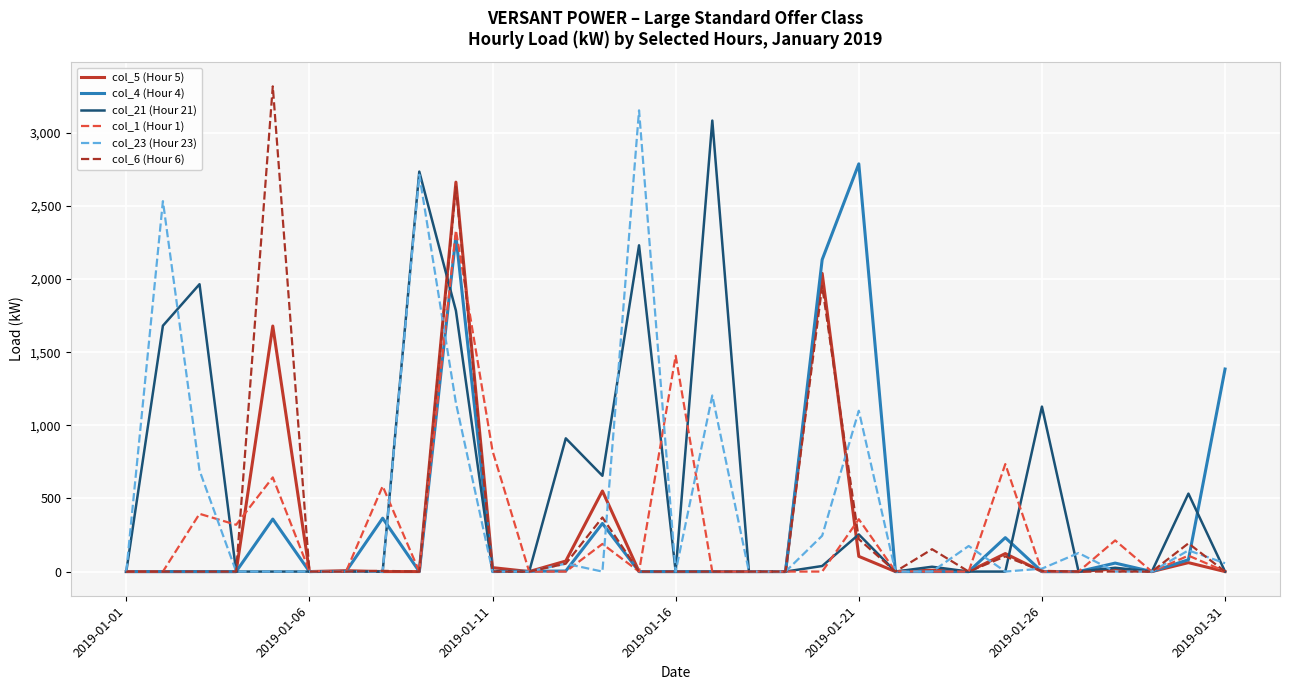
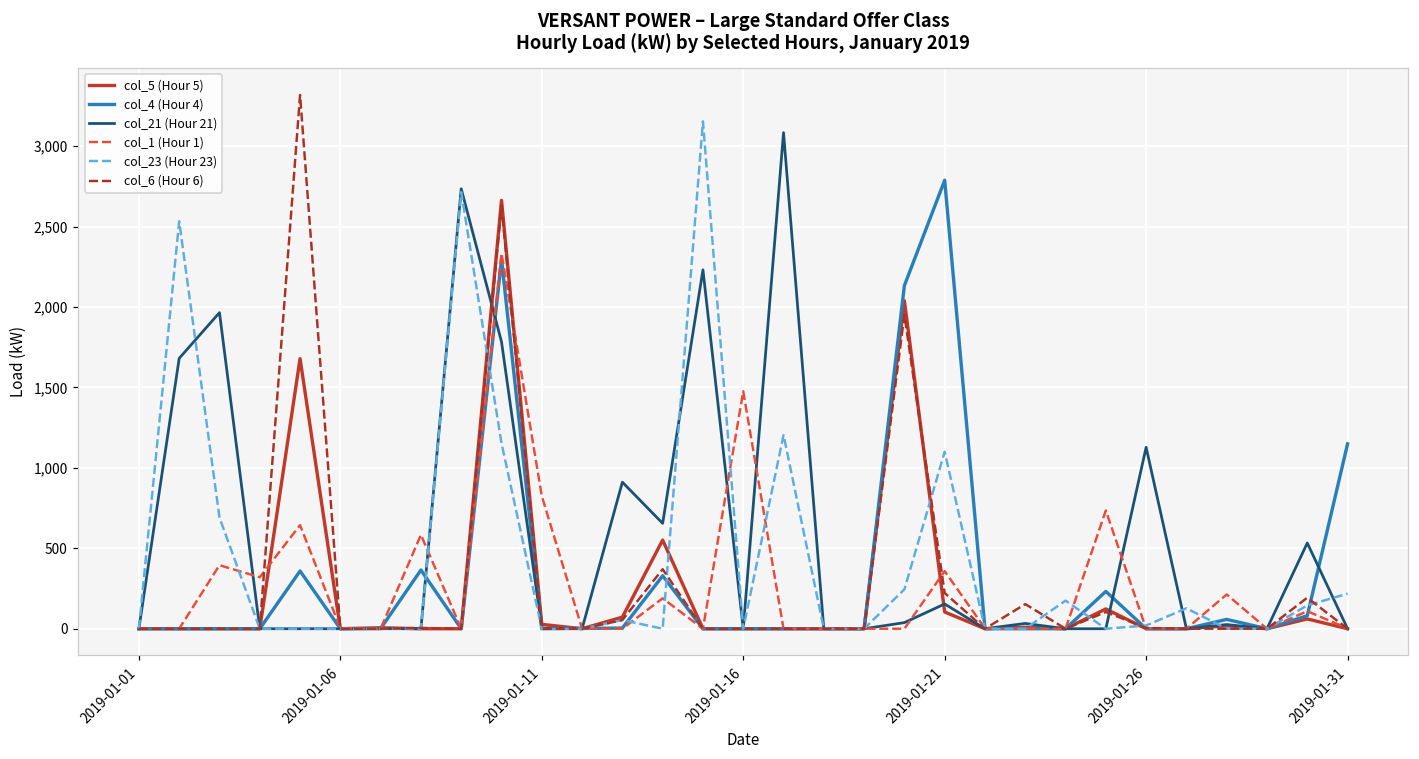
col_21 (Hour 21), 2019-01-21: 250 -> 150
col_4 (Hour 4), 2019-01-31: 1,390 -> 1,150
col_23 (Hour 23), 2019-01-31: 60 -> 220
